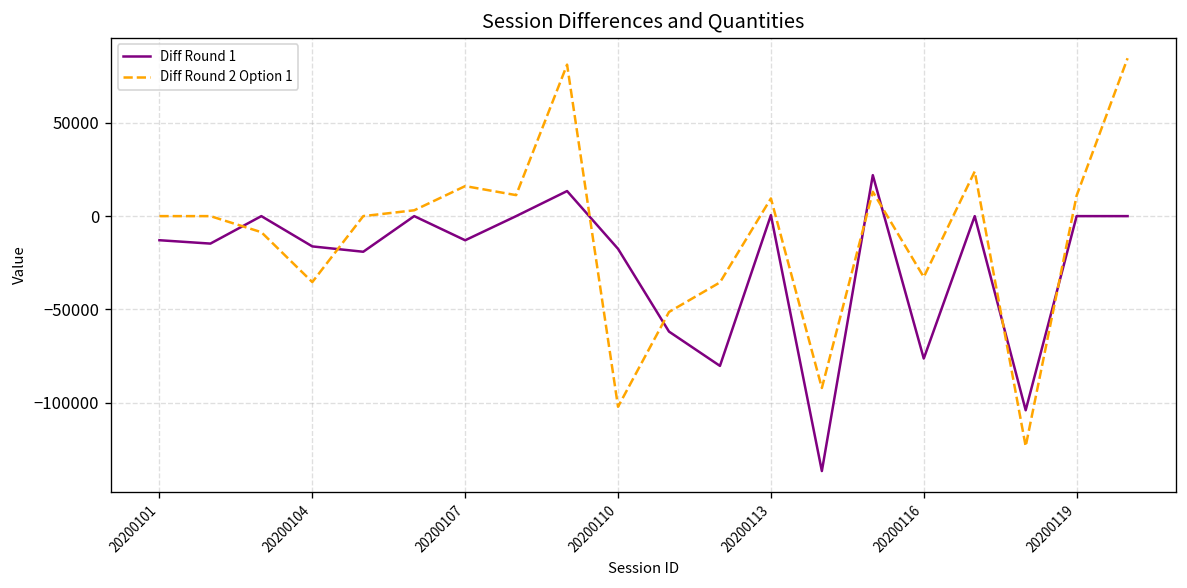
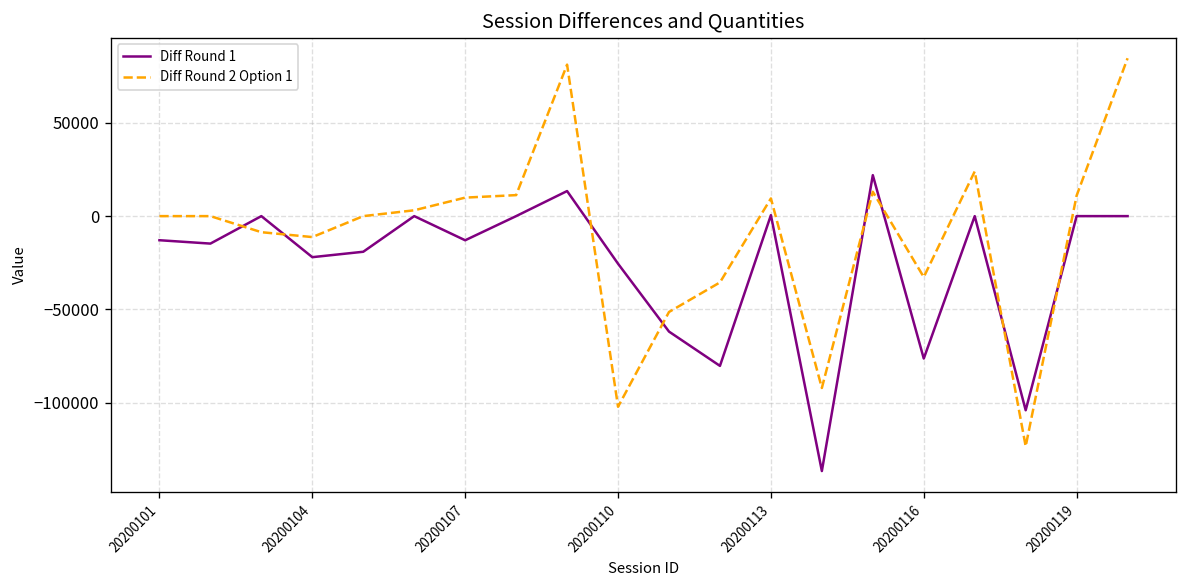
Diff Round 1, 20200104: -16000 -> -22000
Diff Round 2 Option 1, 20200104: -35000 -> -11000
Diff Round 2 Option 1, 20200107: 16000 -> 10000
Diff Round 1, 20200110: -18000 -> -25000
